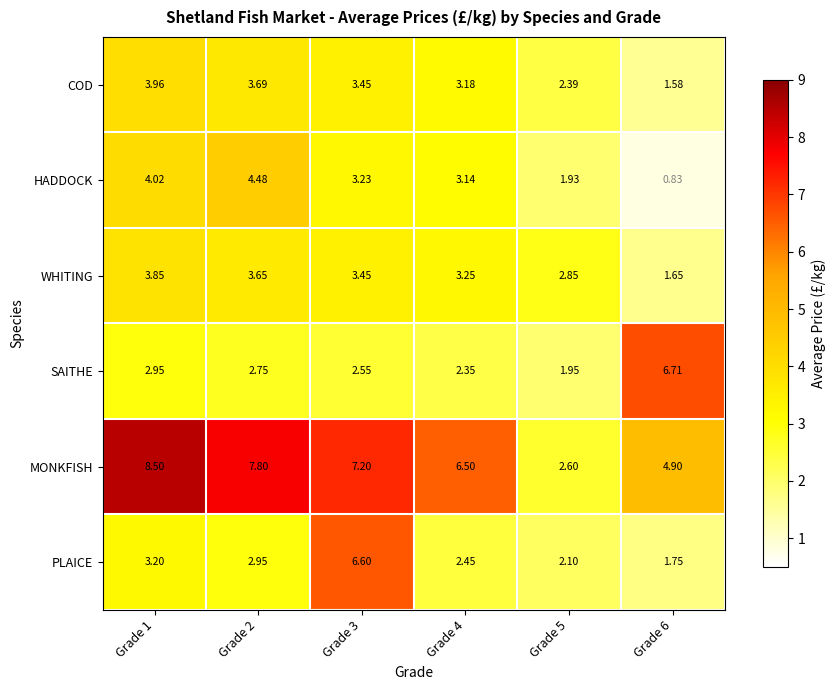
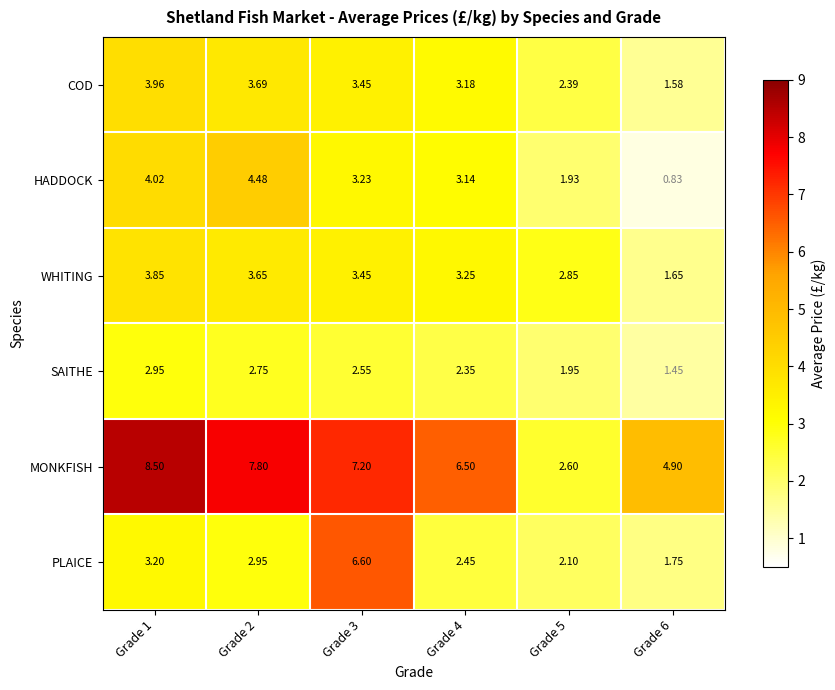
SAITHE, Grade 6: 6.71 -> 1.45
